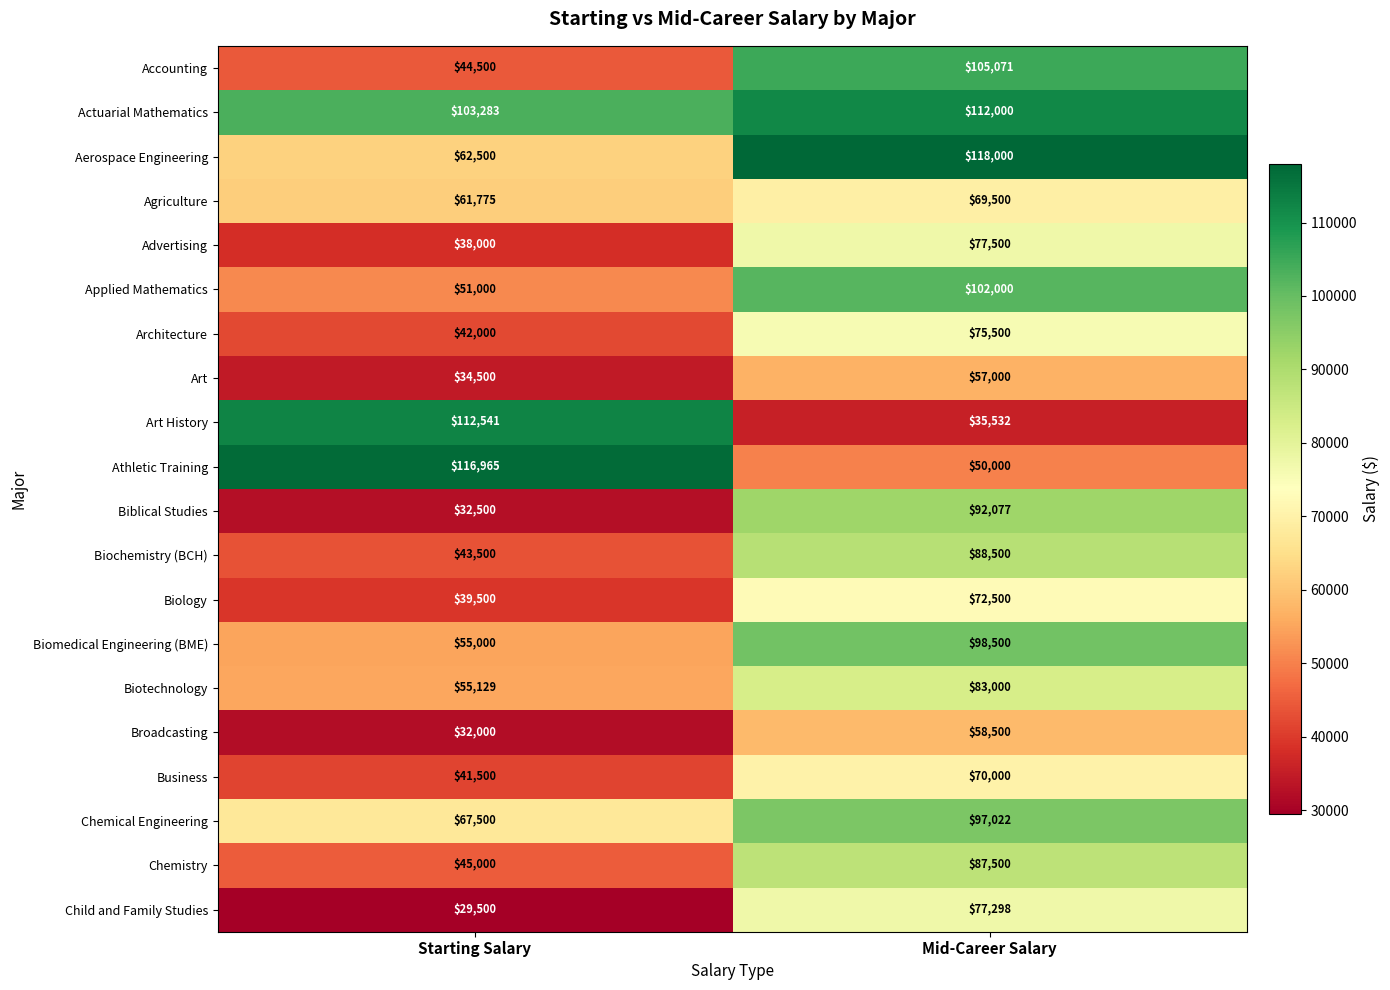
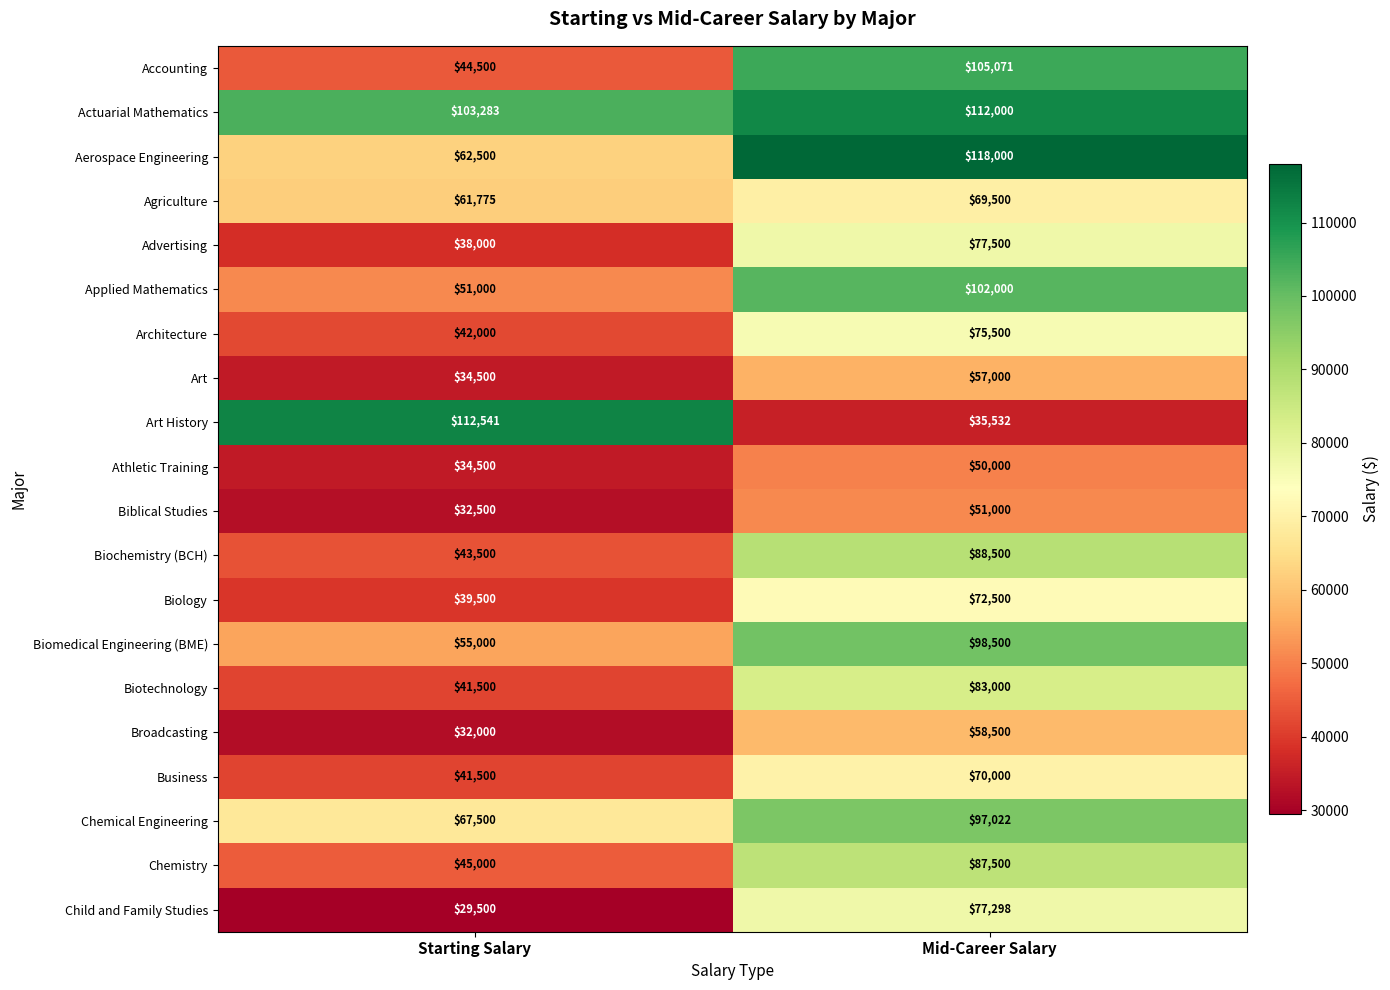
Athletic Training, Starting Salary: $116,965 -> $34,500
Biblical Studies, Mid-Career Salary: $92,077 -> $51,000
Biotechnology, Starting Salary: $55,129 -> $41,500
